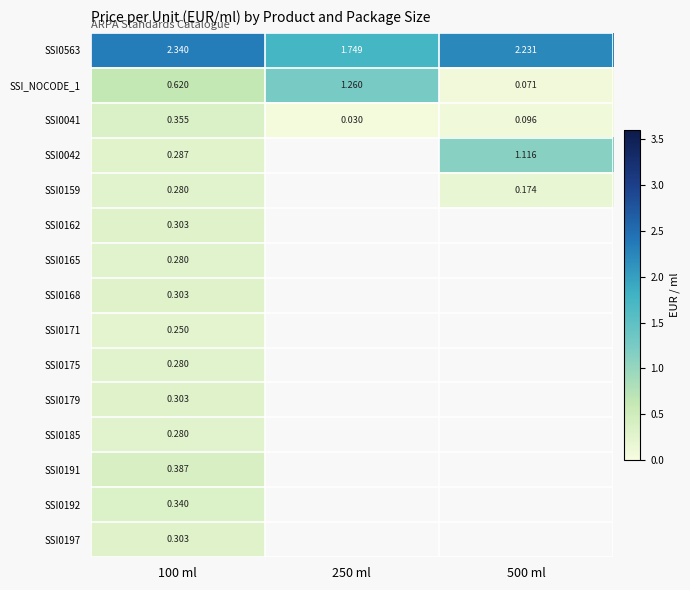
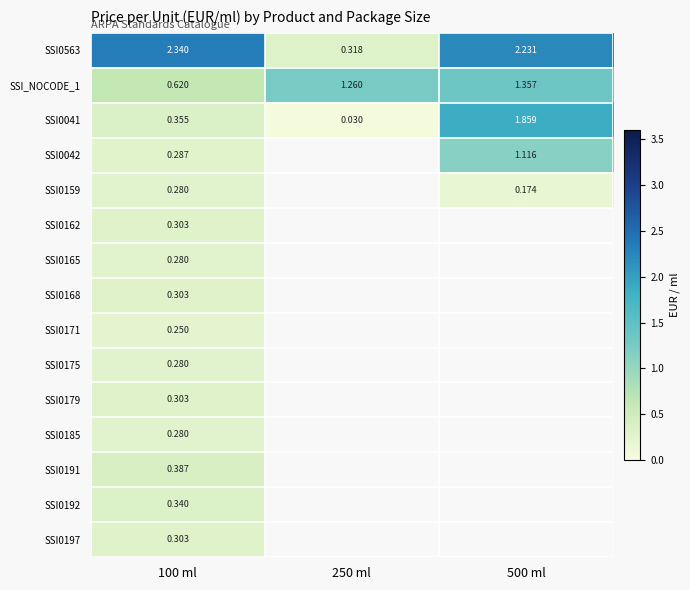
SSI0563, 250 ml: 1.749 -> 0.318
SSI_NOCODE_1, 500 ml: 0.071 -> 1.357
SSI0041, 500 ml: 0.096 -> 1.859
